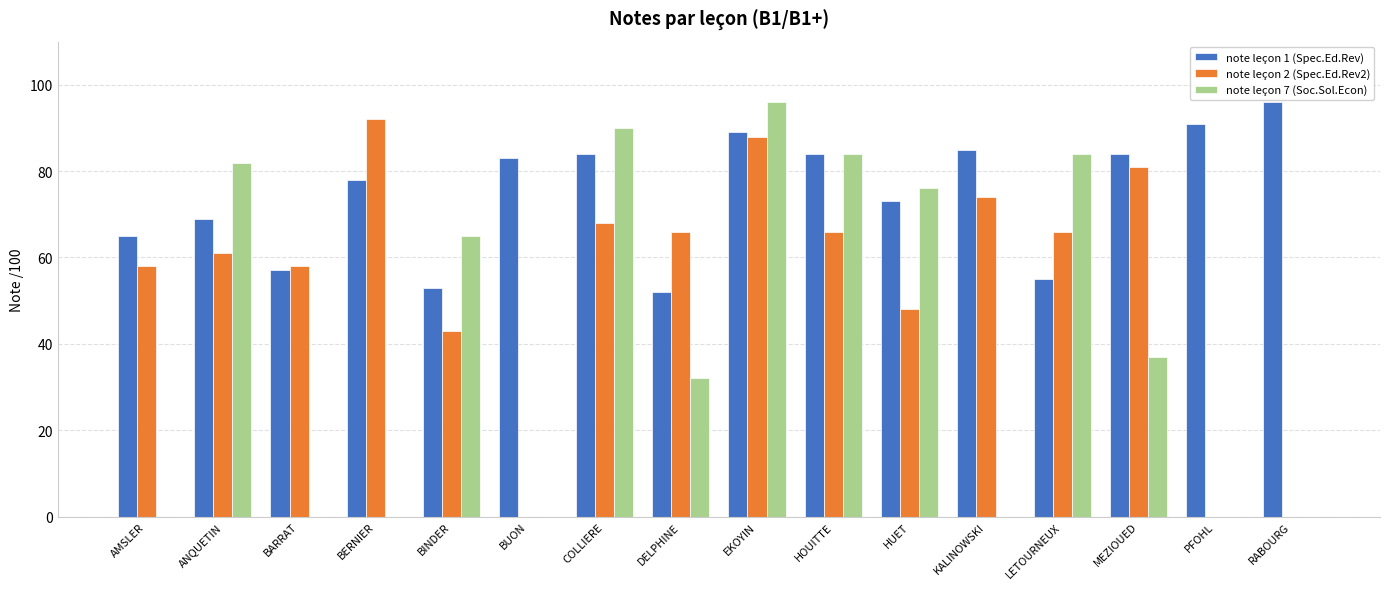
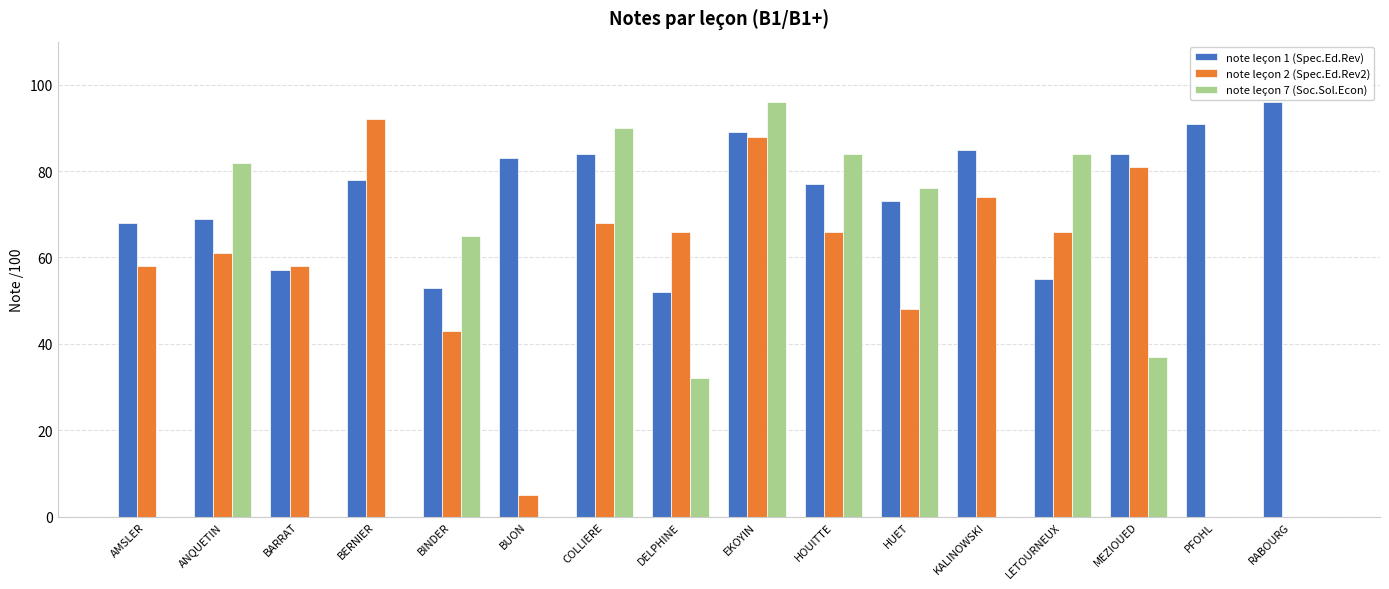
note leçon 1 (Spec.Ed.Rev), AMSLER: 65 -> 68
note leçon 2 (Spec.Ed.Rev2), BUON: 0 -> 5
note leçon 1 (Spec.Ed.Rev), HOUITTE: 84 -> 77
